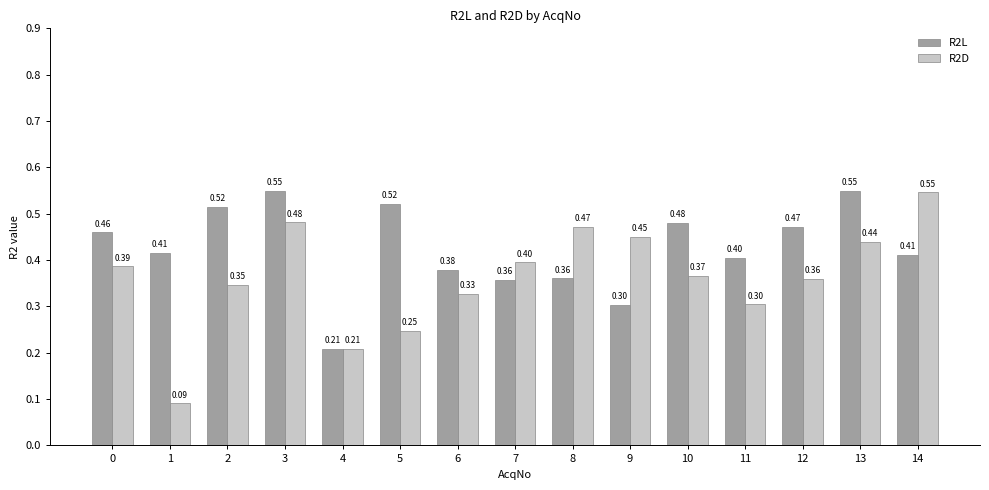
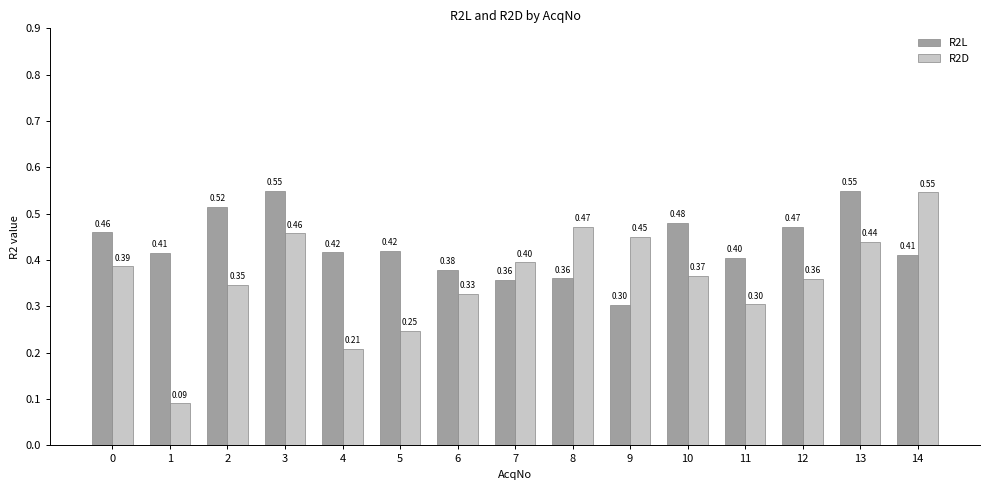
R2D, 3: 0.48 -> 0.46
R2L, 4: 0.21 -> 0.42
R2L, 5: 0.52 -> 0.42
